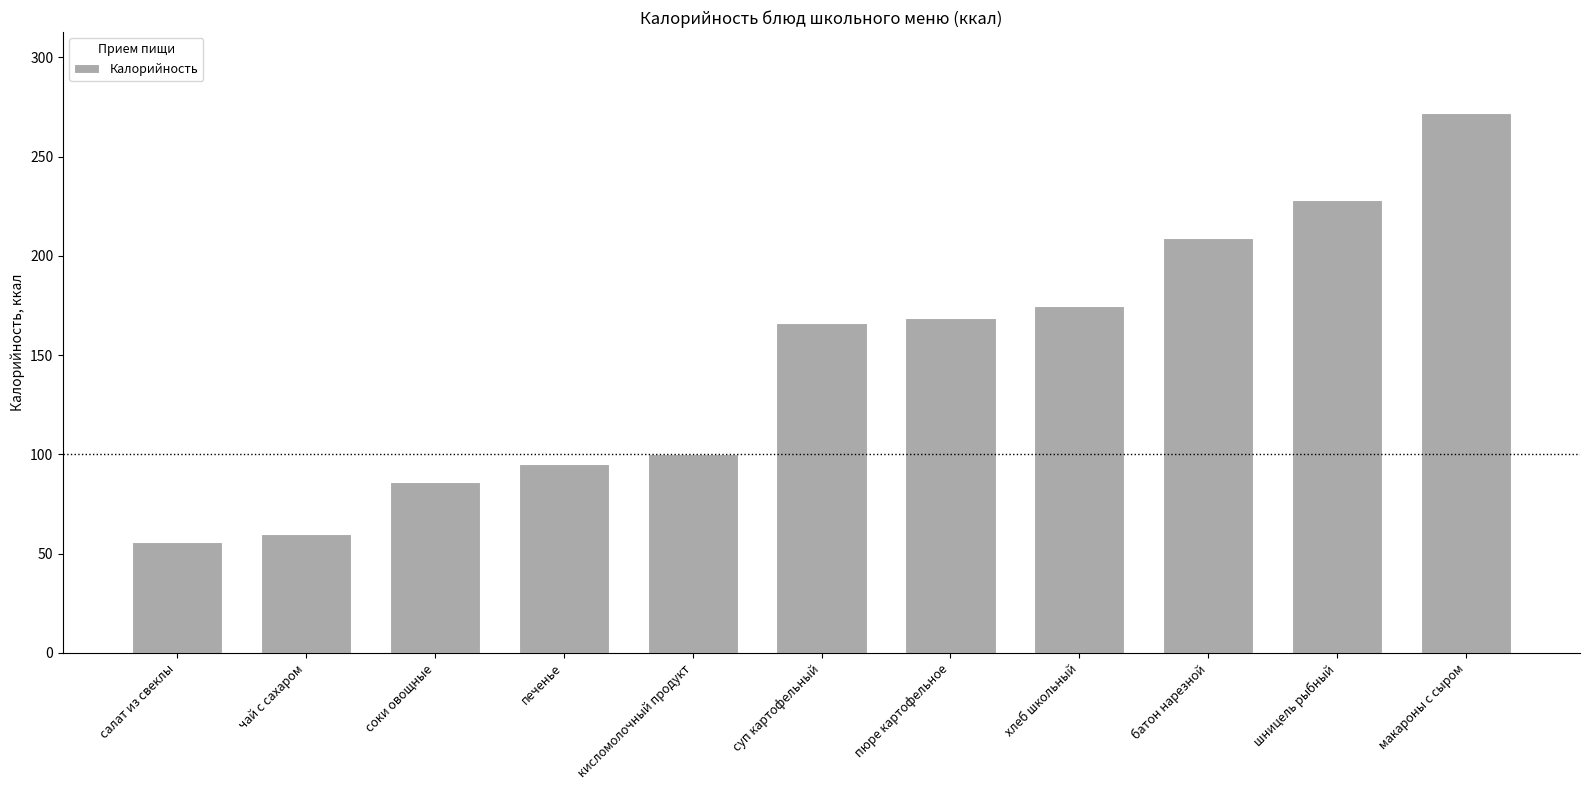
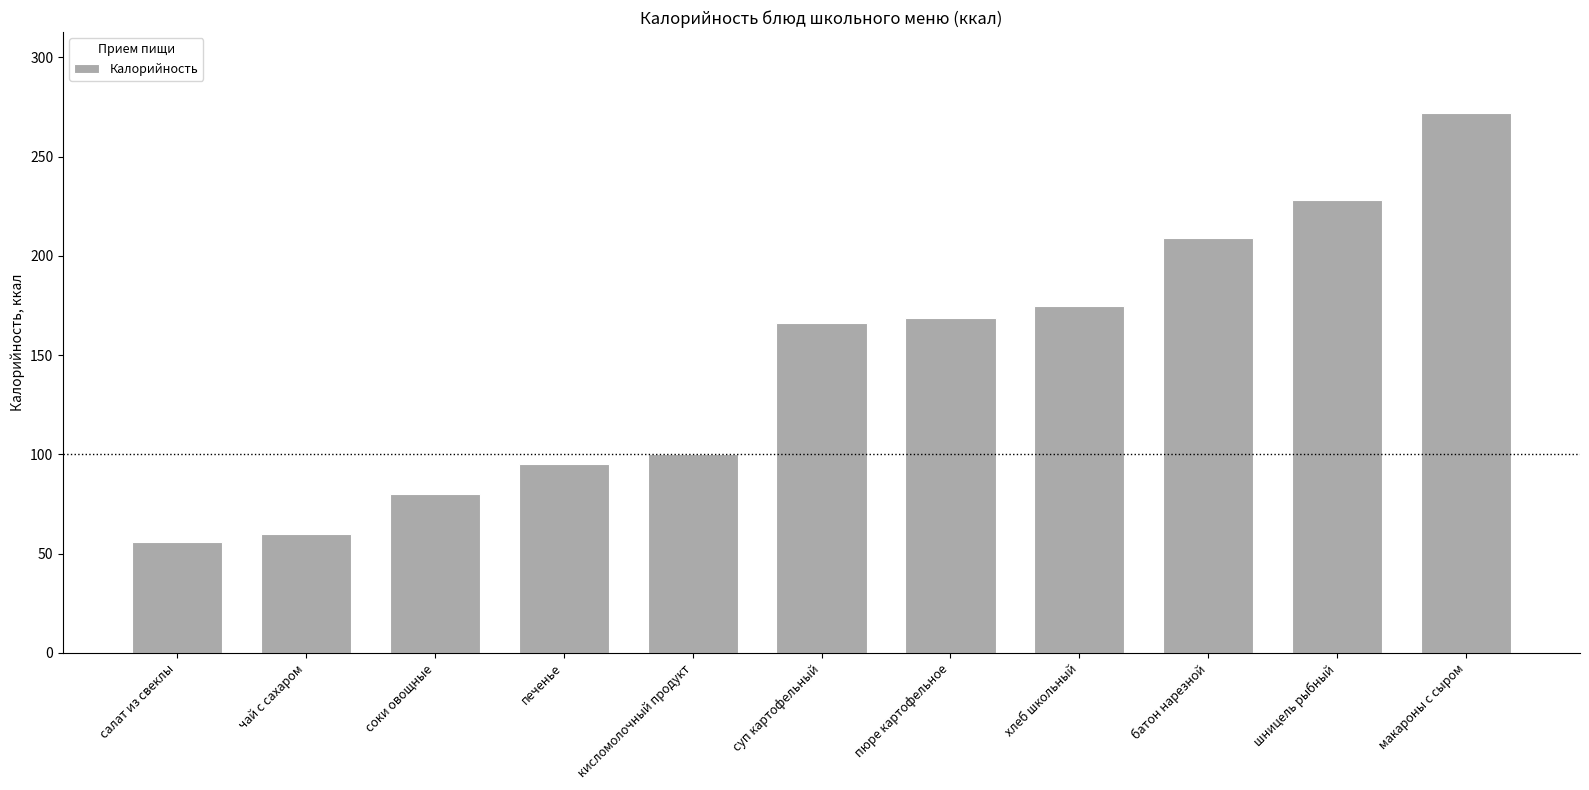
соки овощные: 86 -> 80
